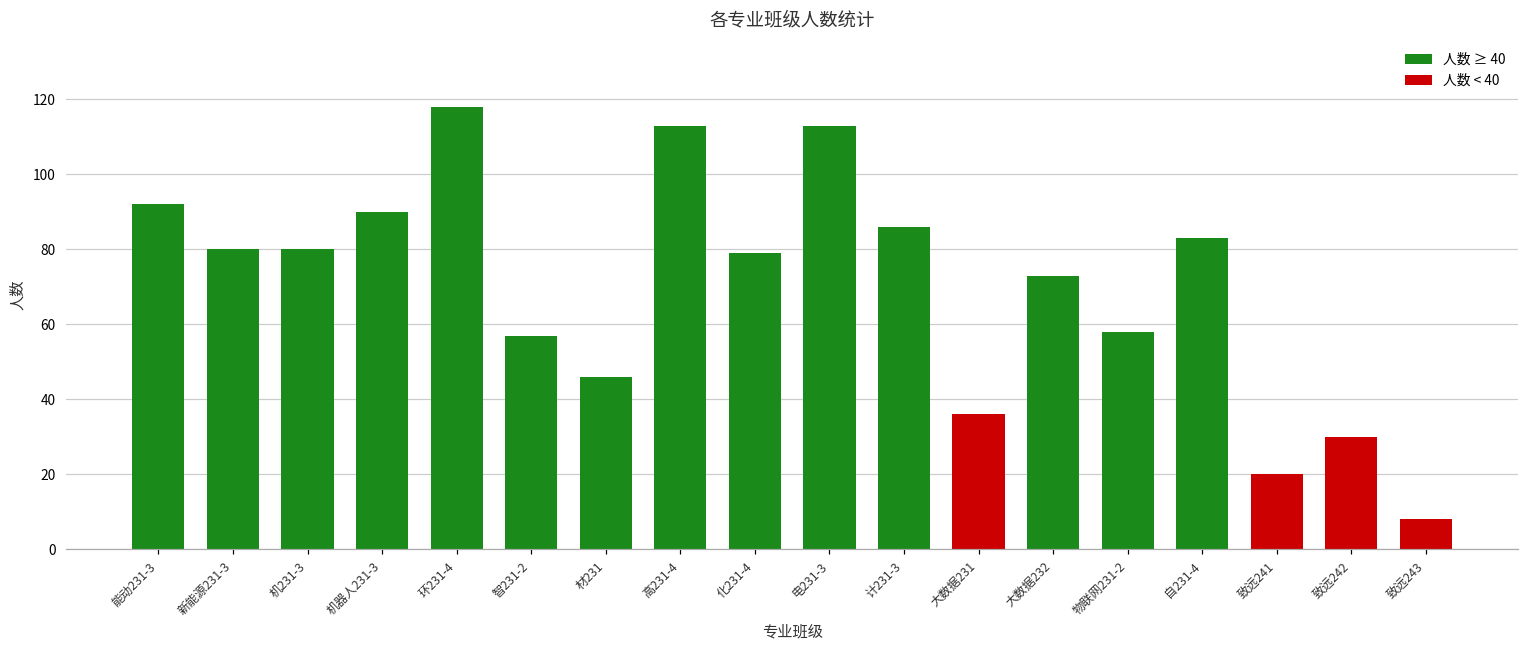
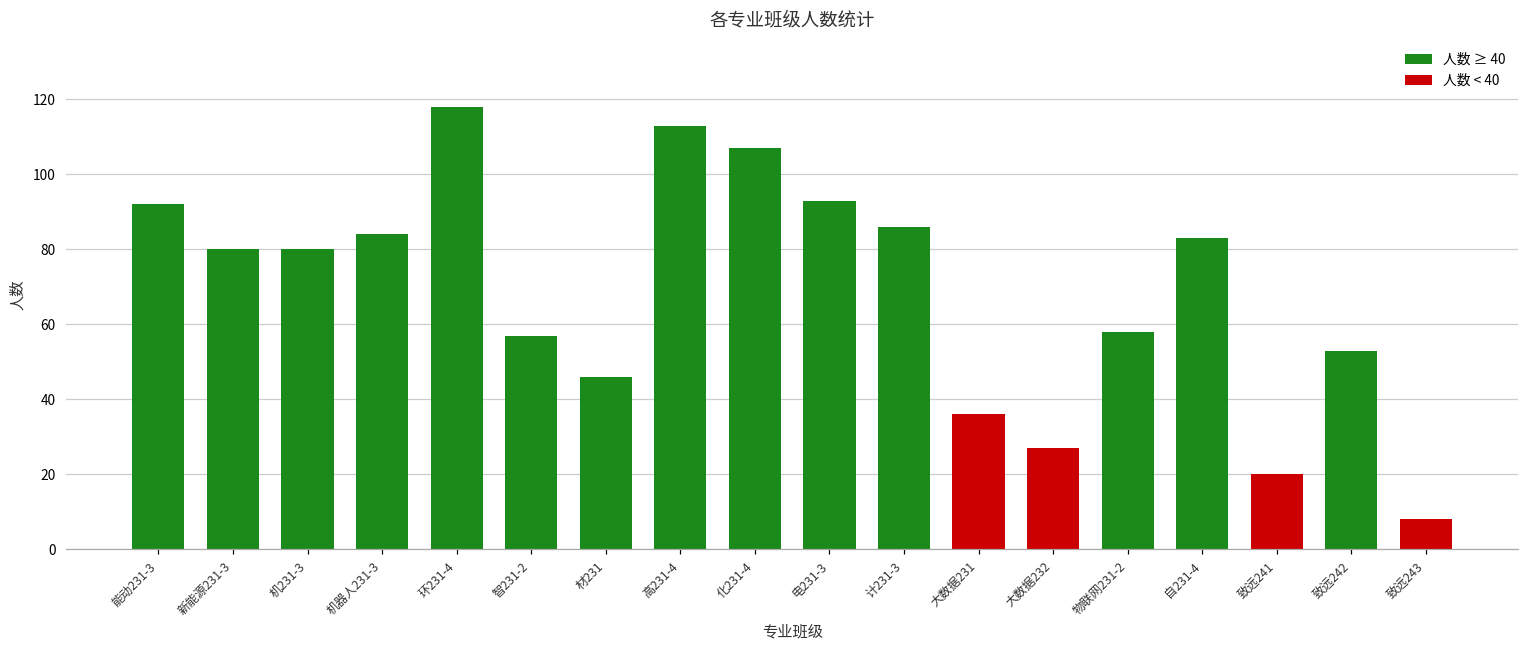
机器人231-3: 90 -> 84
化231-4: 79 -> 107
电231-3: 113 -> 93
大数据232: 73 -> 27
致远242: 30 -> 53
